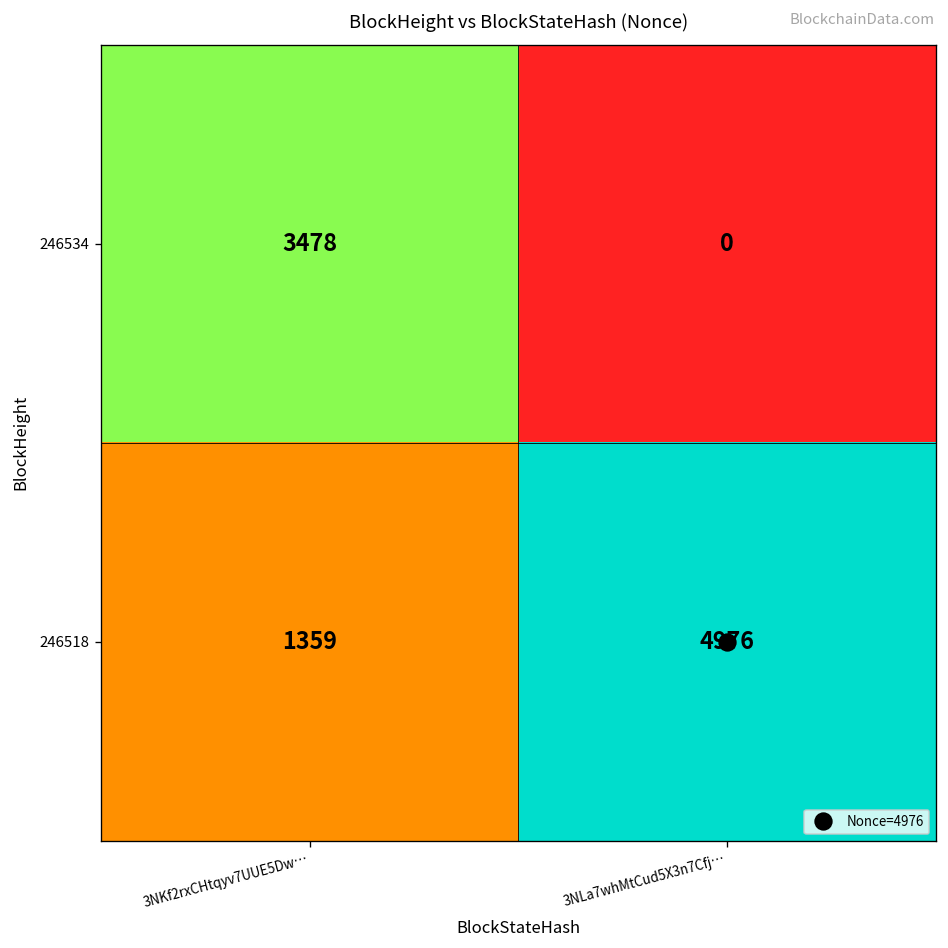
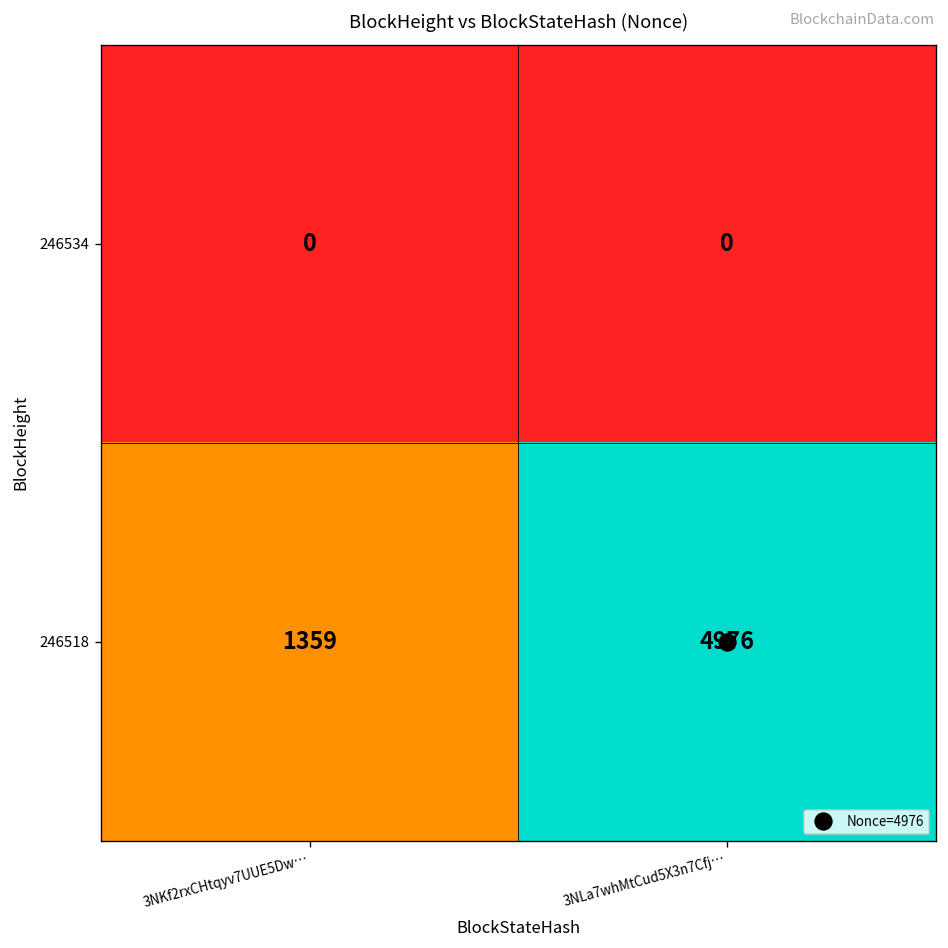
246534, 3NKf2rxCHtqyv7UUE5Dw…: 3478 -> 0
